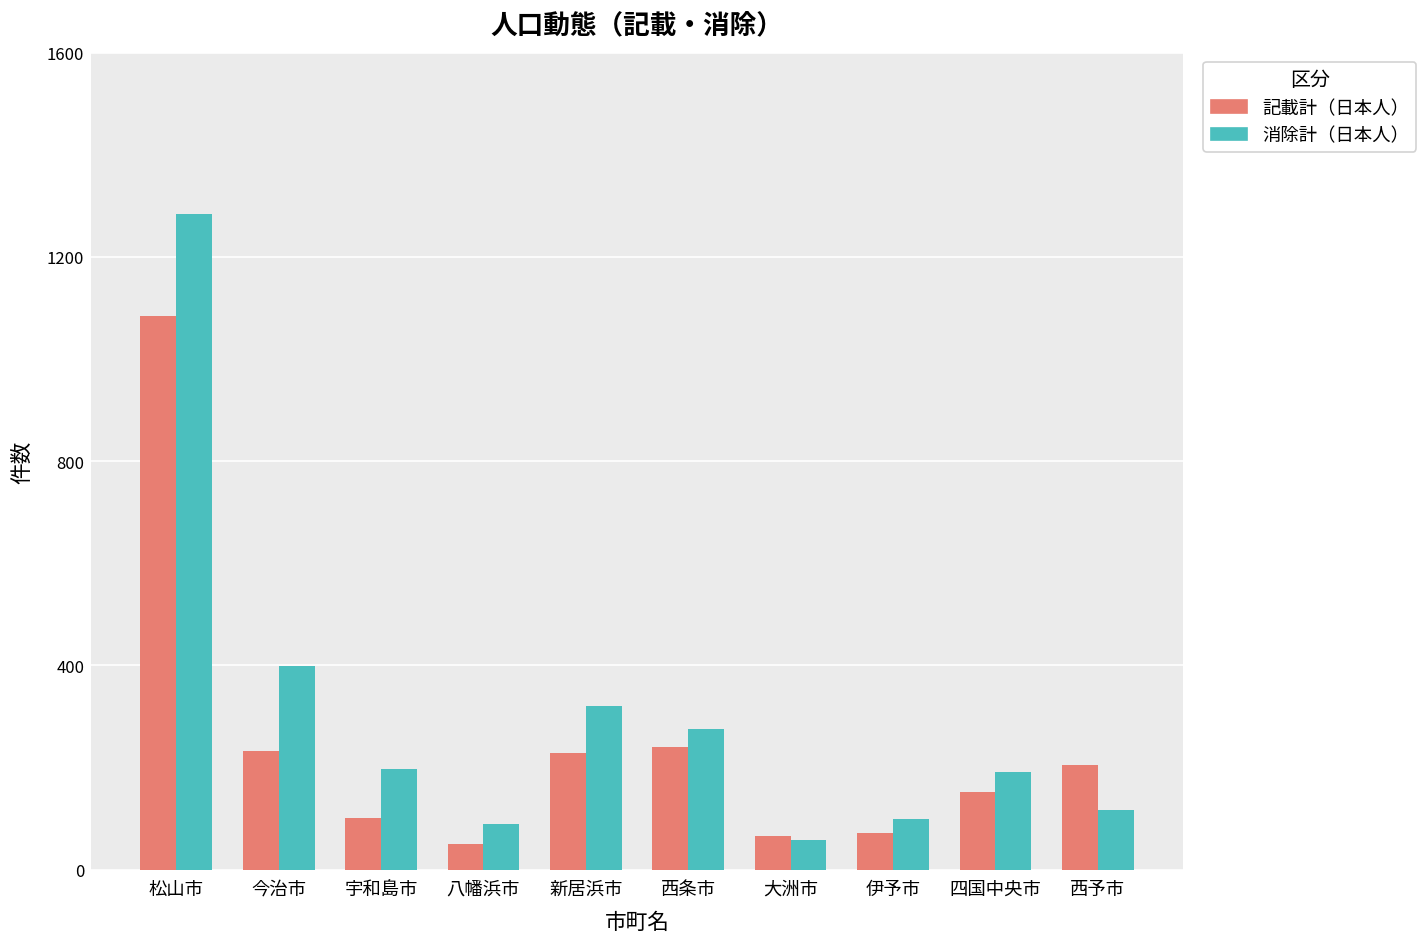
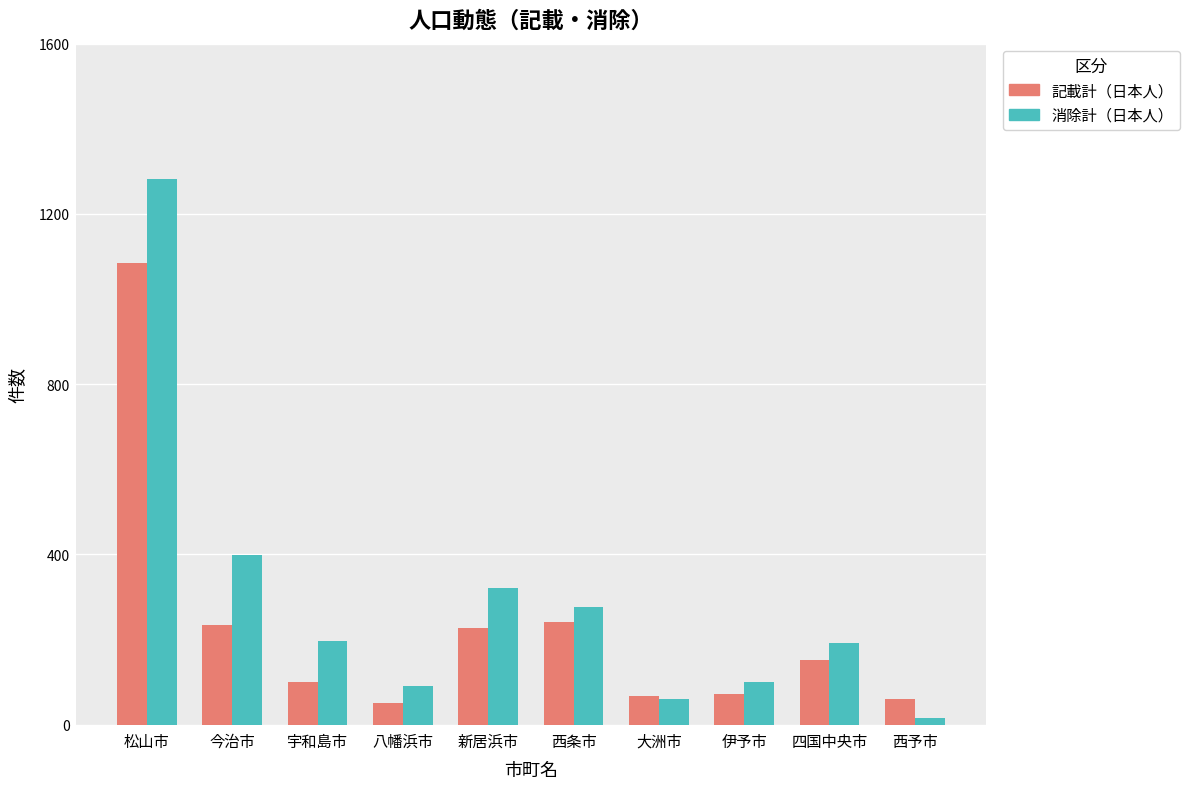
記載計（日本人）, 西予市: 200 -> 60
消除計（日本人）, 西予市: 120 -> 20
